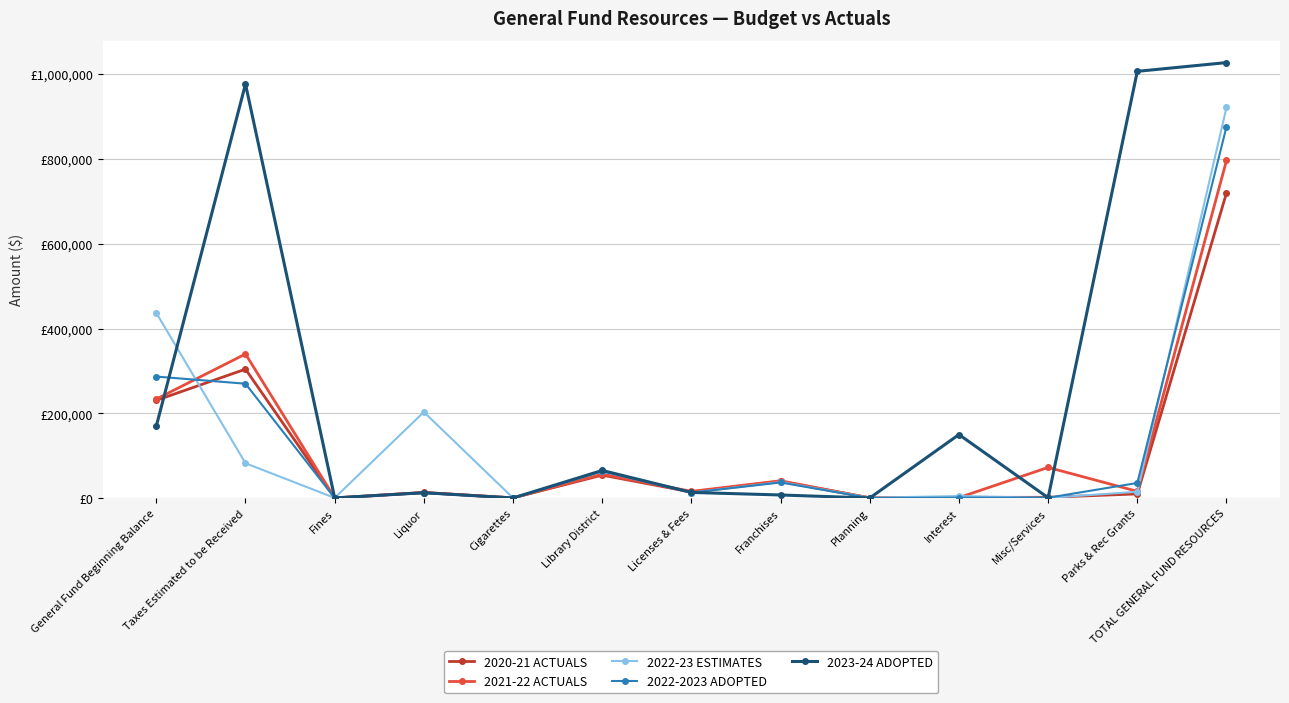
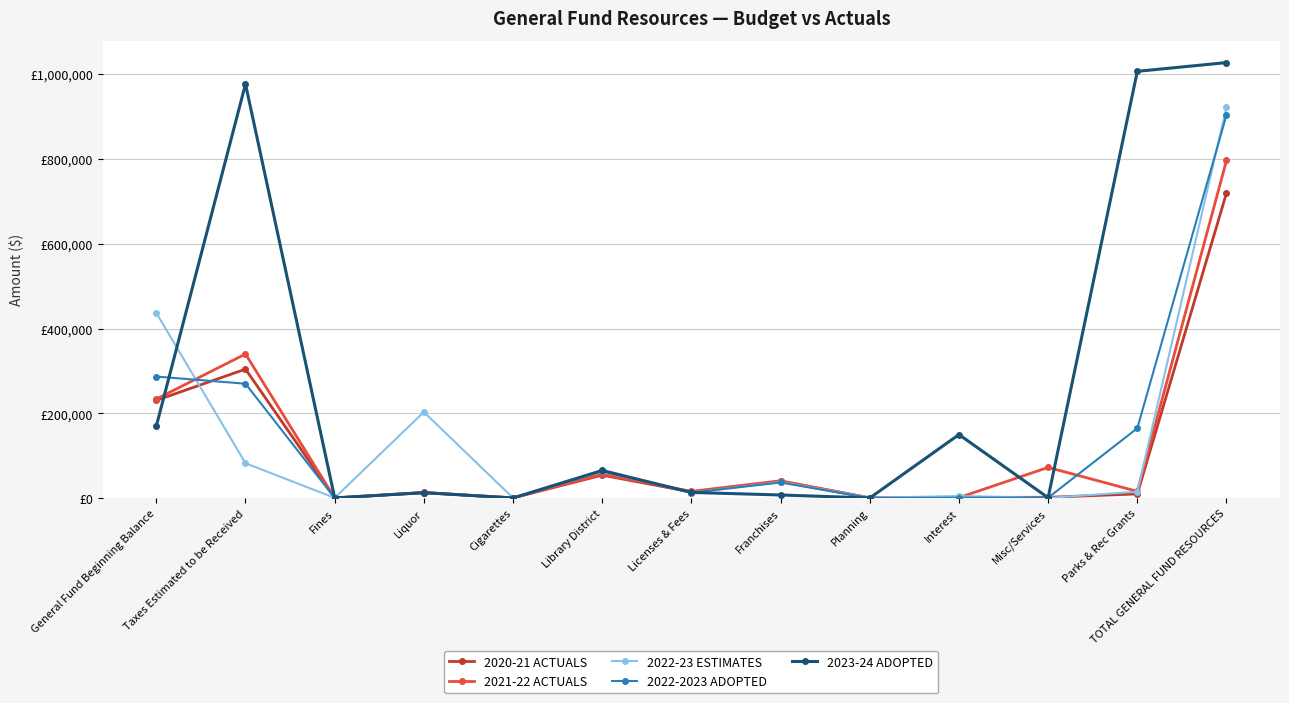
2022-2023 ADOPTED, Parks & Rec Grants: £40,000 -> £160,000
2022-2023 ADOPTED, TOTAL GENERAL FUND RESOURCES: £880,000 -> £900,000
